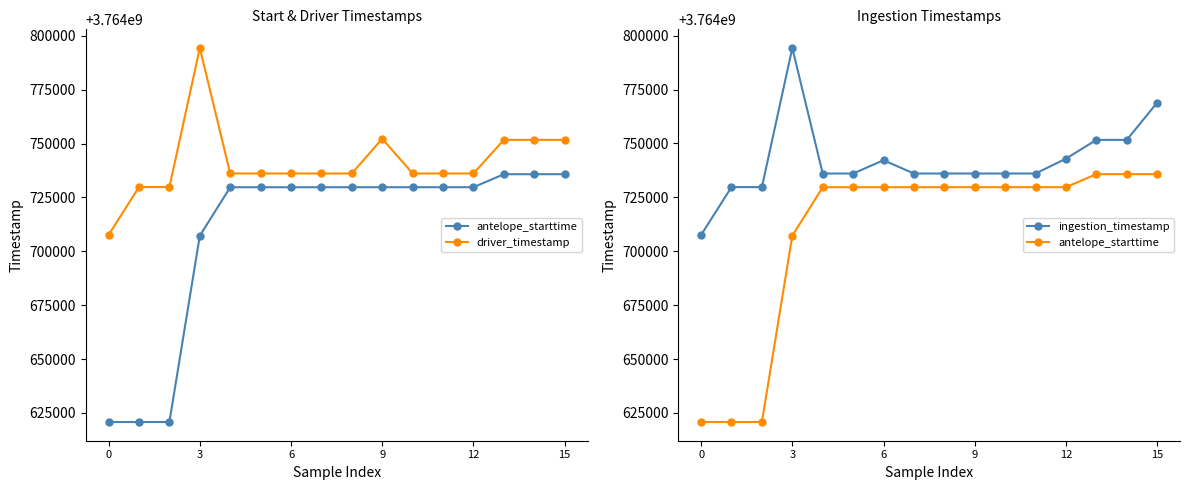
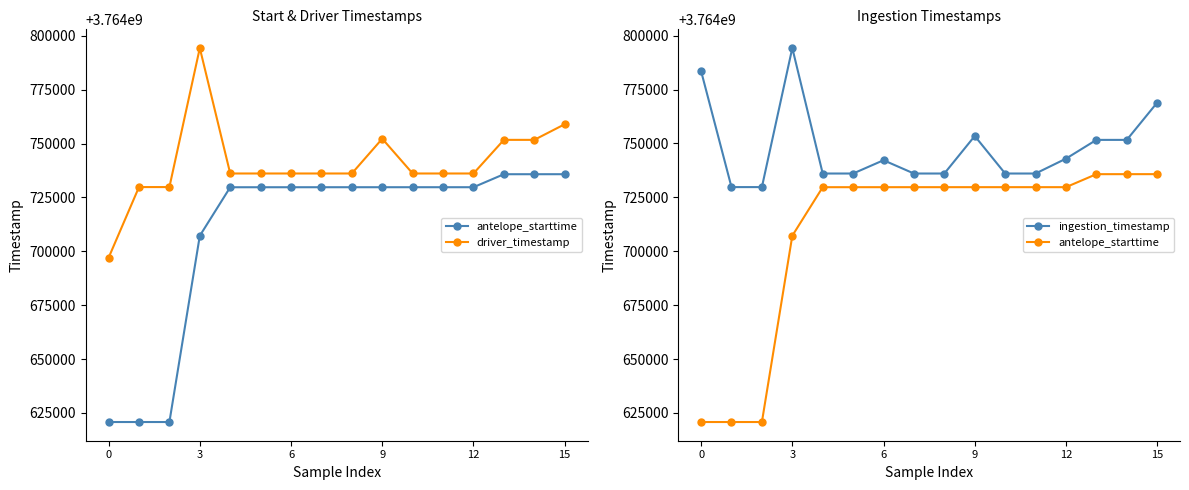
Start & Driver Timestamps, driver_timestamp, 0: 3764708000 -> 3764697000
Start & Driver Timestamps, driver_timestamp, 15: 3764752000 -> 3764759000
Ingestion Timestamps, ingestion_timestamp, 0: 3764708000 -> 3764784000
Ingestion Timestamps, ingestion_timestamp, 9: 3764736000 -> 3764753000
